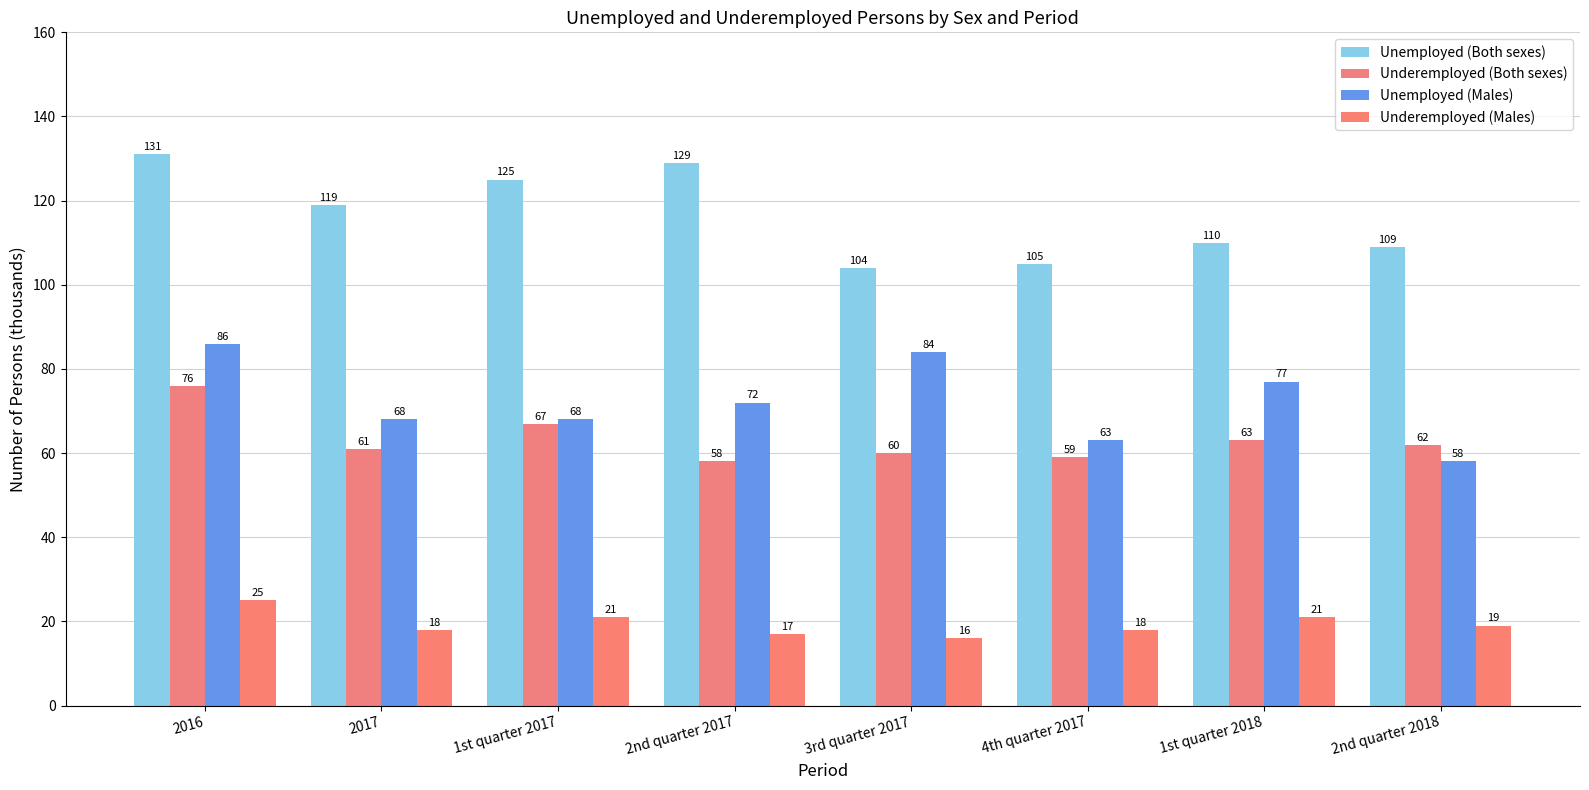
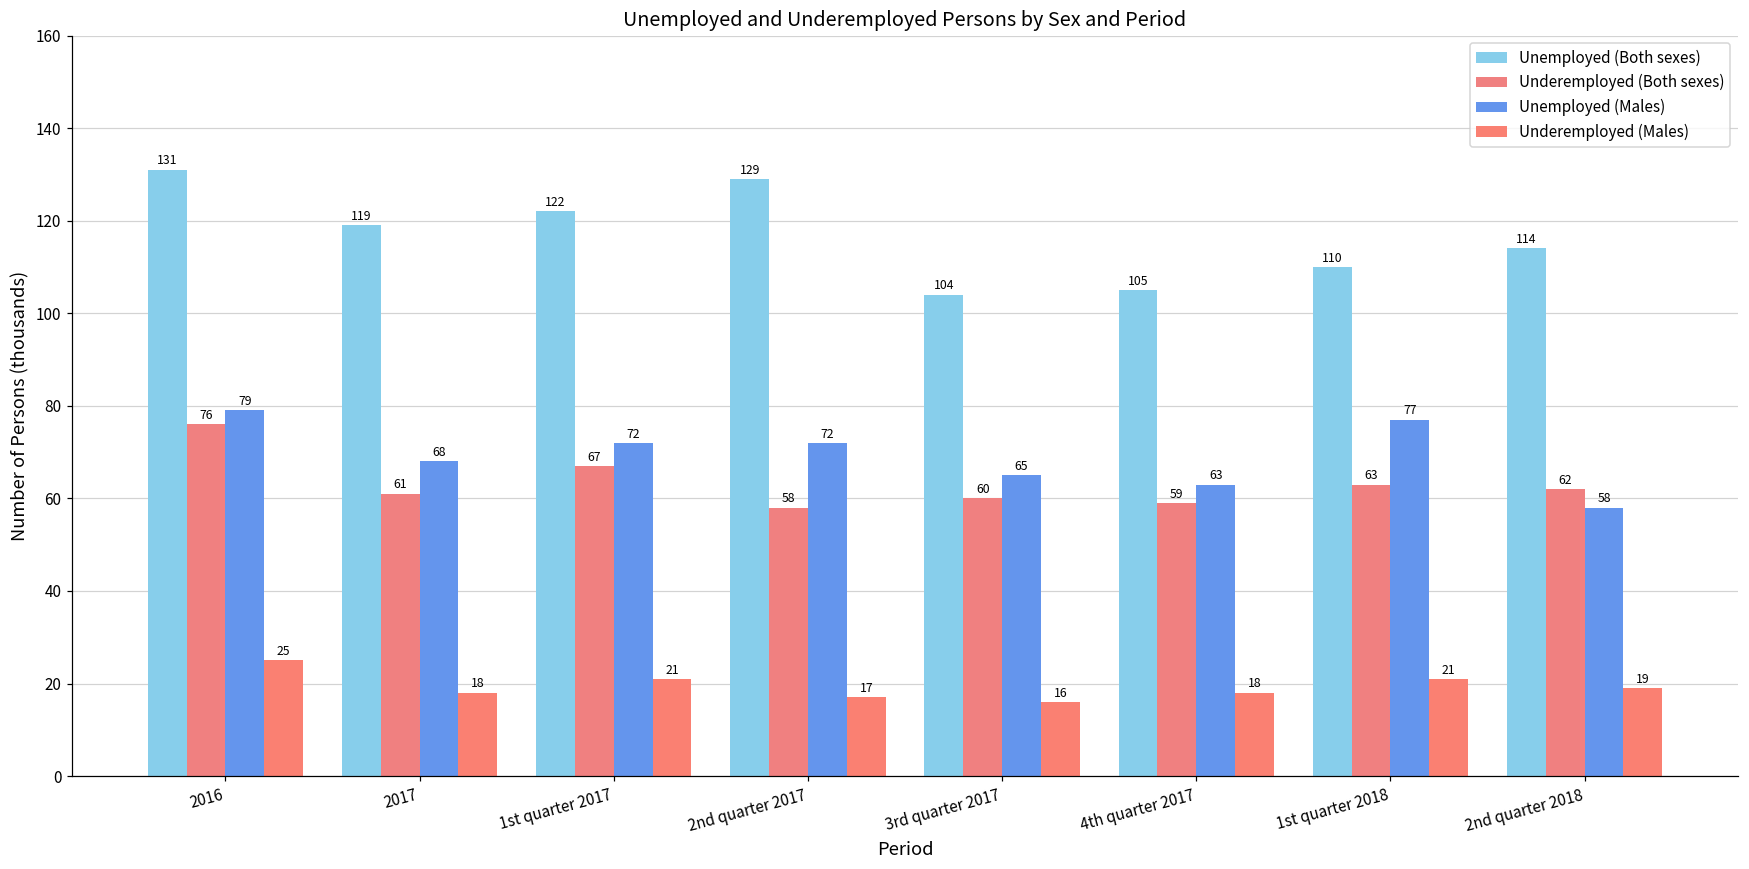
Unemployed (Males), 2016: 86 -> 79
Unemployed (Both sexes), 1st quarter 2017: 125 -> 122
Unemployed (Males), 1st quarter 2017: 68 -> 72
Unemployed (Males), 3rd quarter 2017: 84 -> 65
Unemployed (Both sexes), 2nd quarter 2018: 109 -> 114
